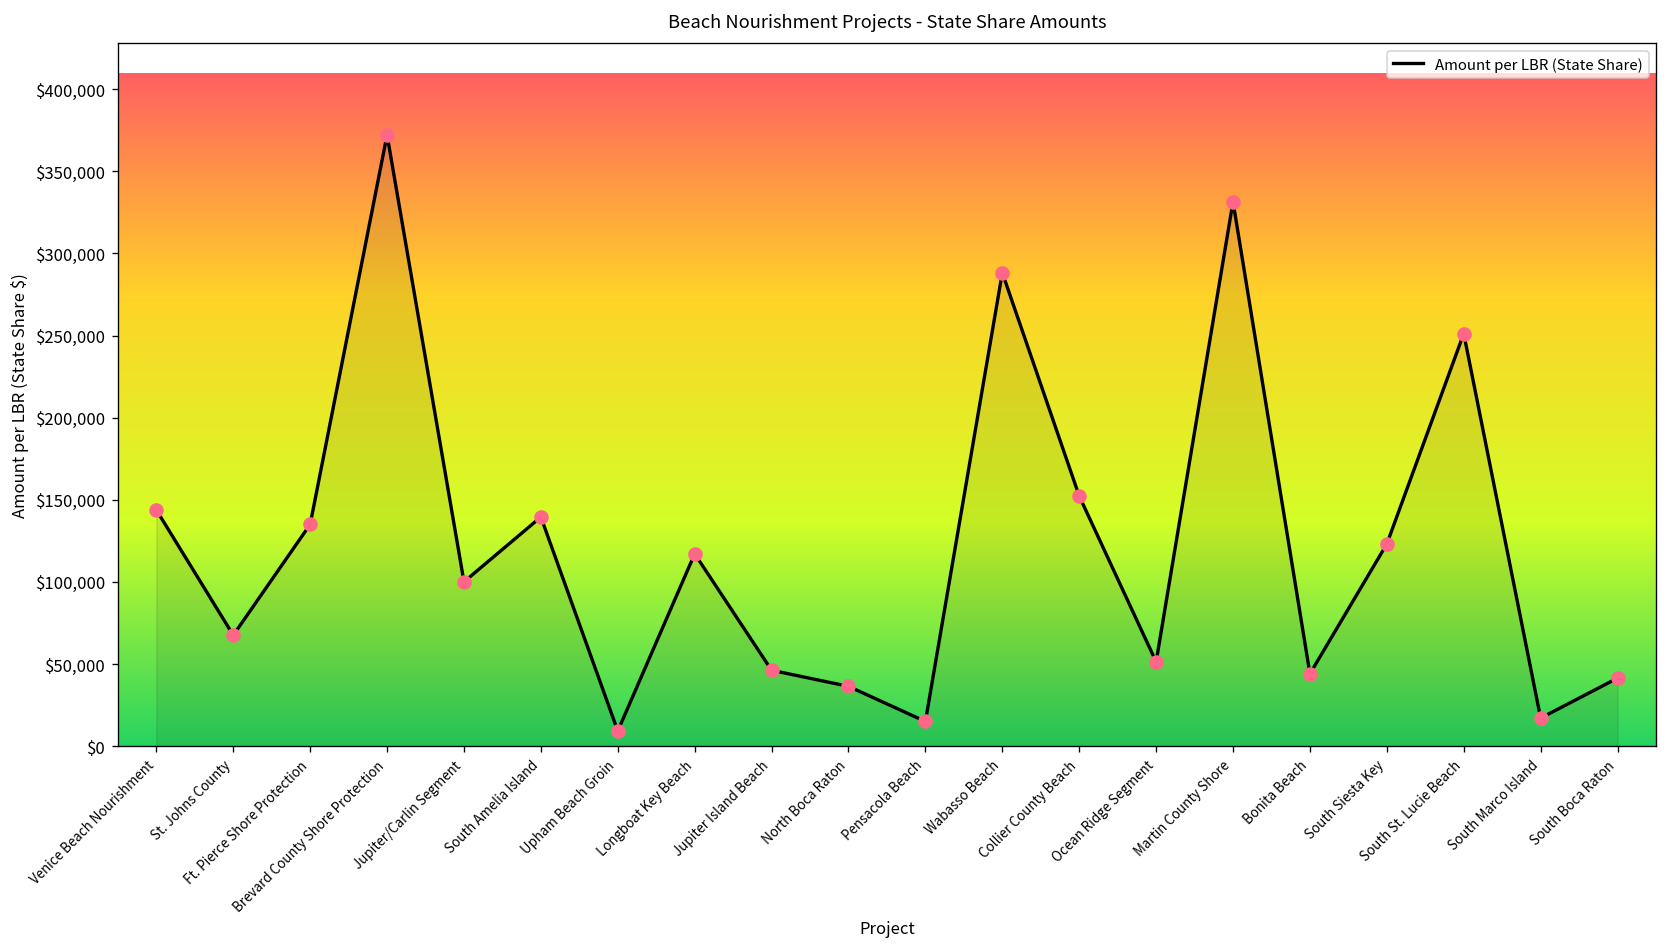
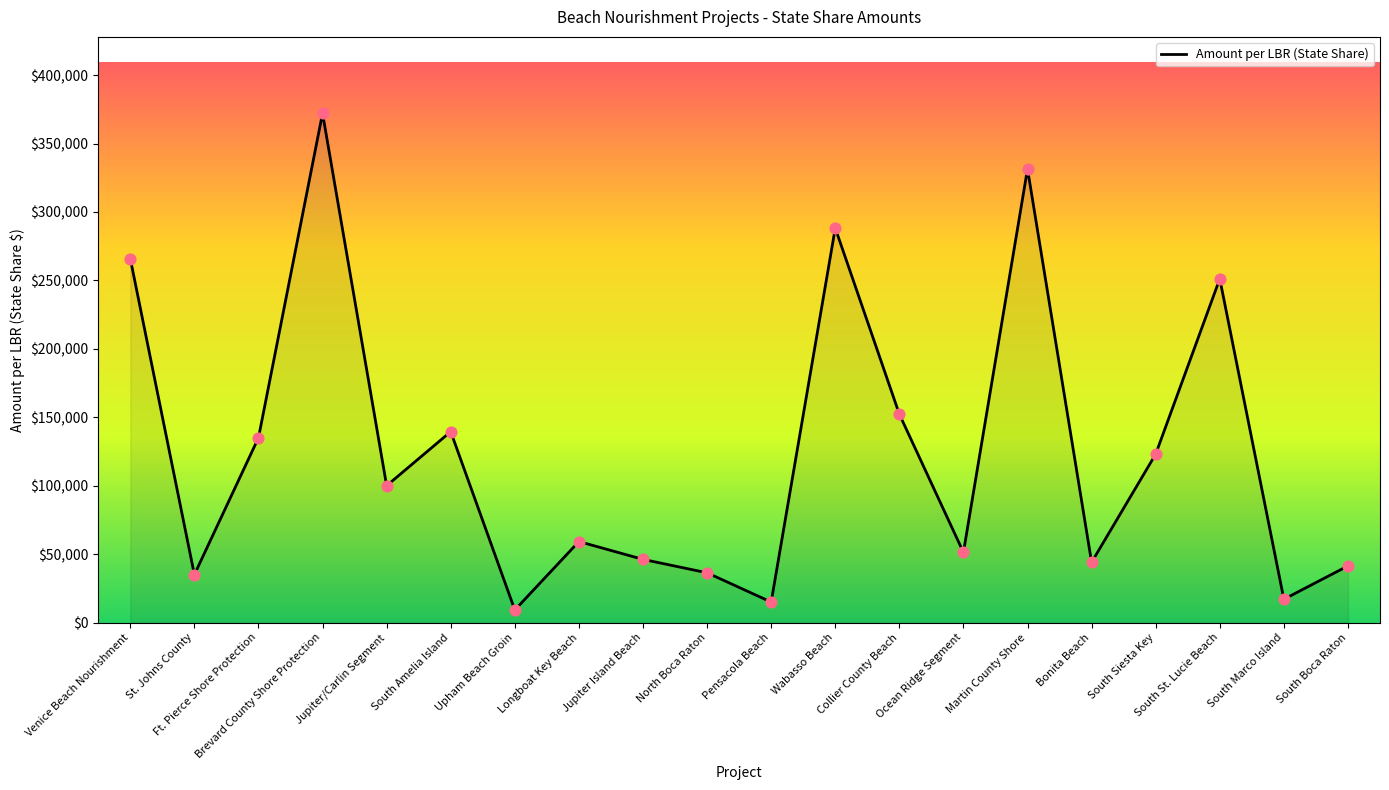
Venice Beach Nourishment: $144,000 -> $266,000
St. Johns County: $68,000 -> $35,000
Longboat Key Beach: $117,000 -> $59,000
